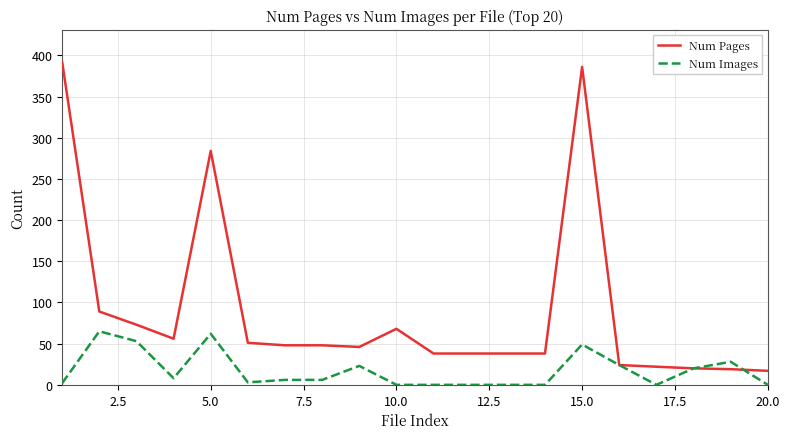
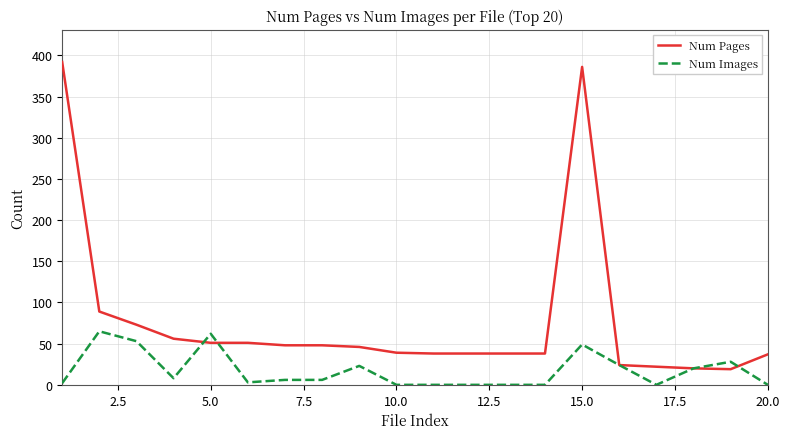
Num Pages, 5.0: 280 -> 50
Num Pages, 10.0: 70 -> 40
Num Pages, 20.0: 20 -> 40
